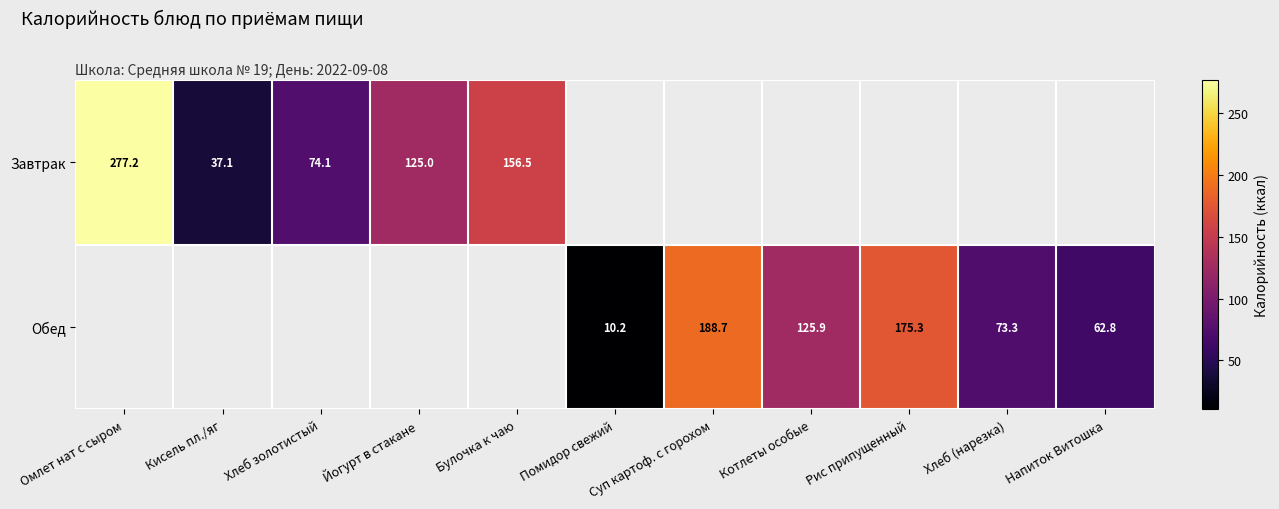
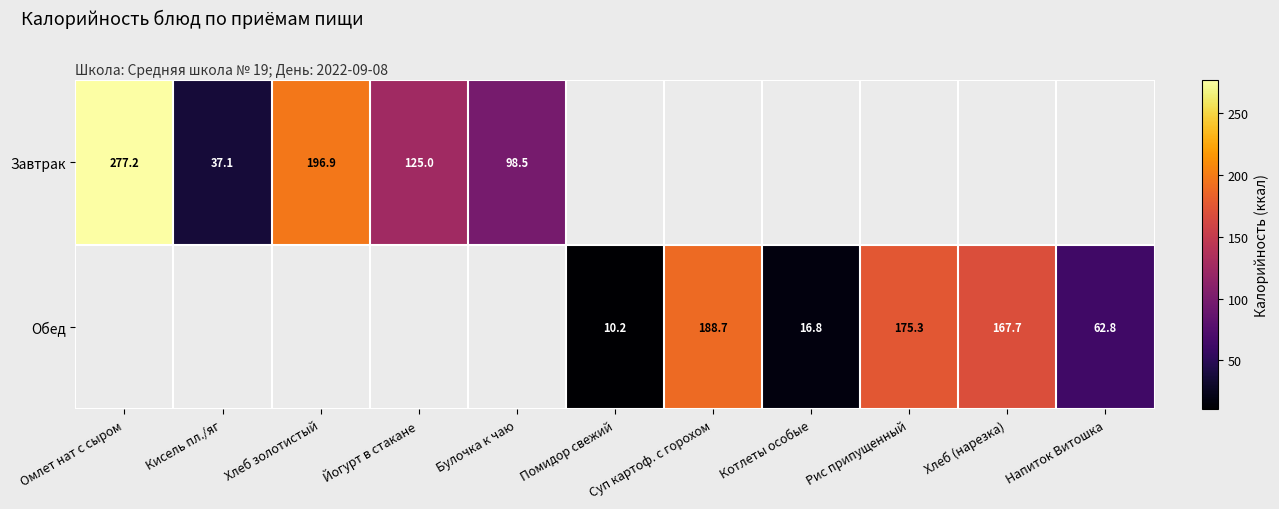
Завтрак, Хлеб золотистый: 74.1 -> 196.9
Завтрак, Булочка к чаю: 156.5 -> 98.5
Обед, Котлеты особые: 125.9 -> 16.8
Обед, Хлеб (нарезка): 73.3 -> 167.7
